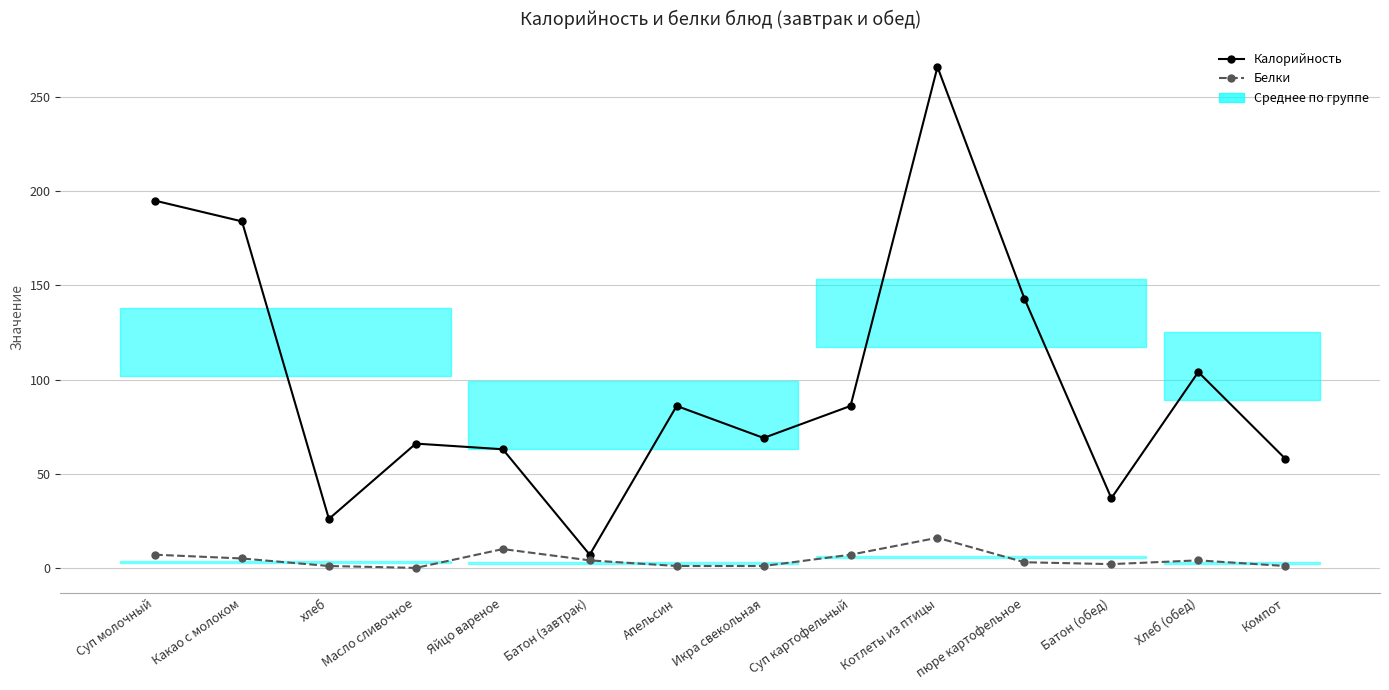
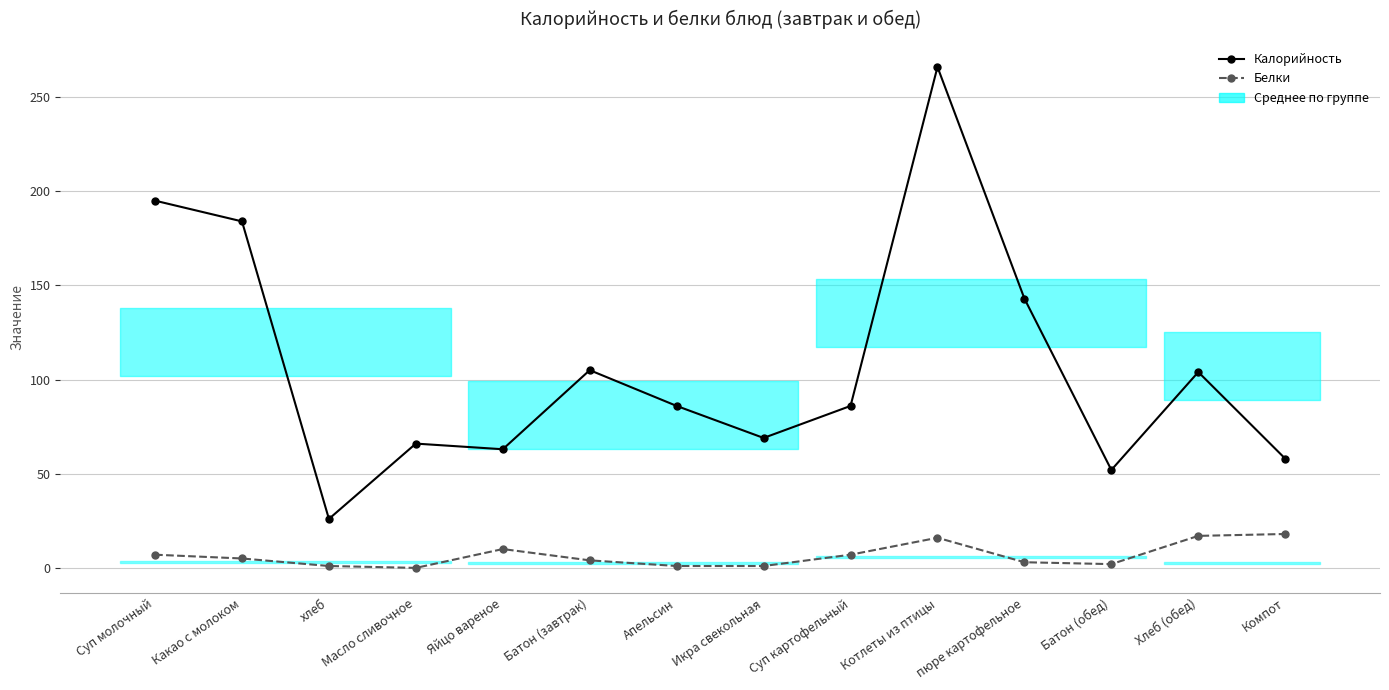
Калорийность, Батон (завтрак): 7 -> 105
Калорийность, Батон (обед): 37 -> 52
Белки, Хлеб (обед): 4 -> 17
Белки, Компот: 1 -> 18
